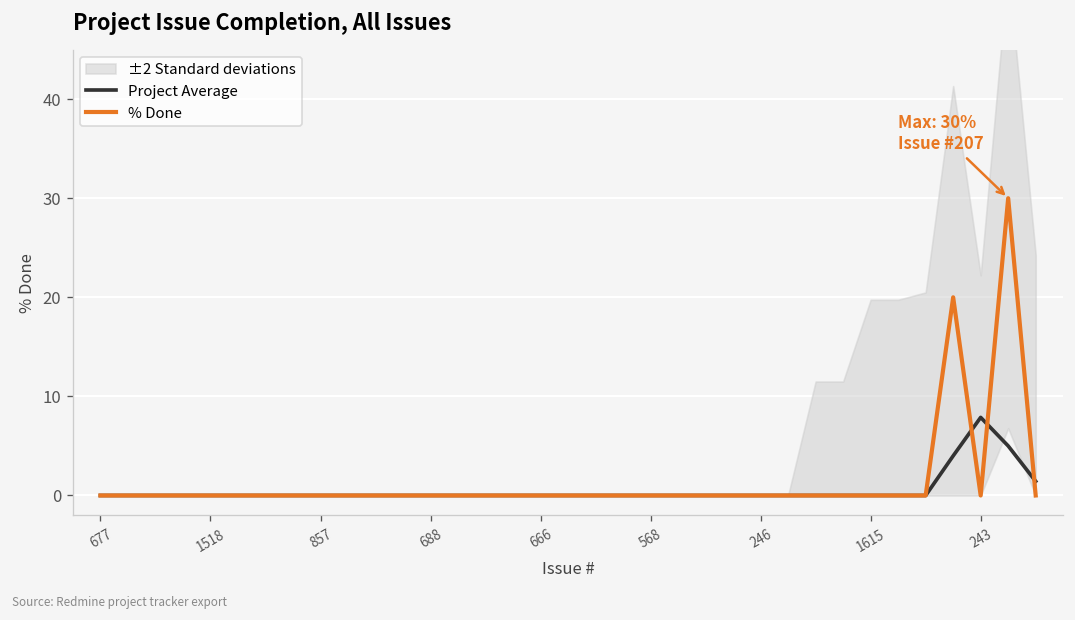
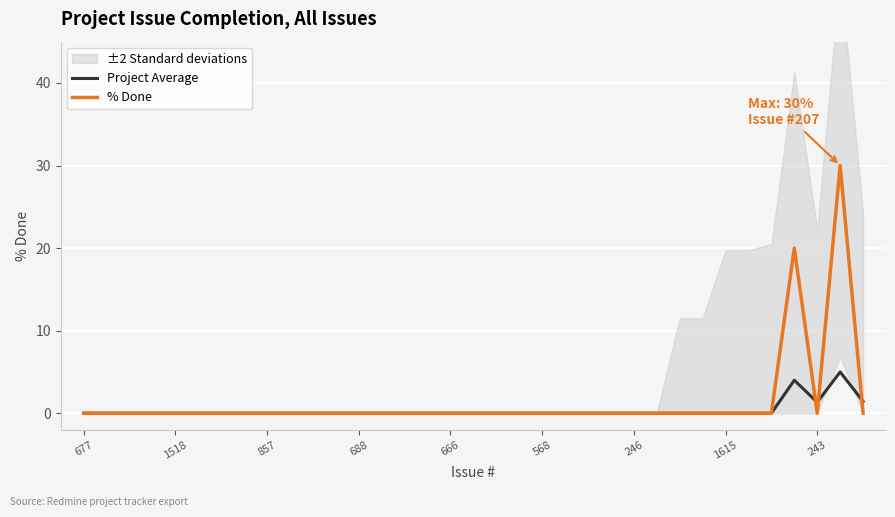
Project Average, 243: 8 -> 1
